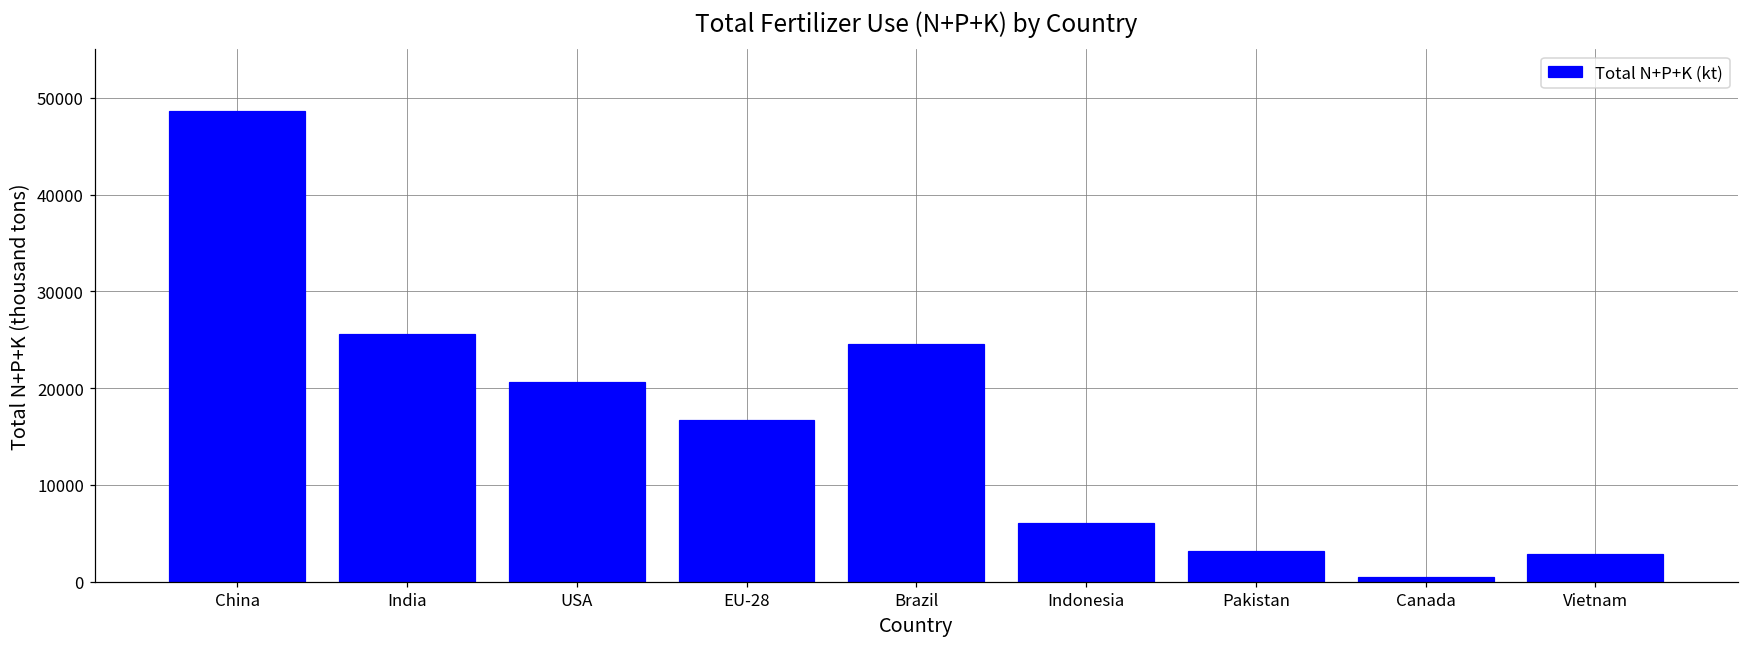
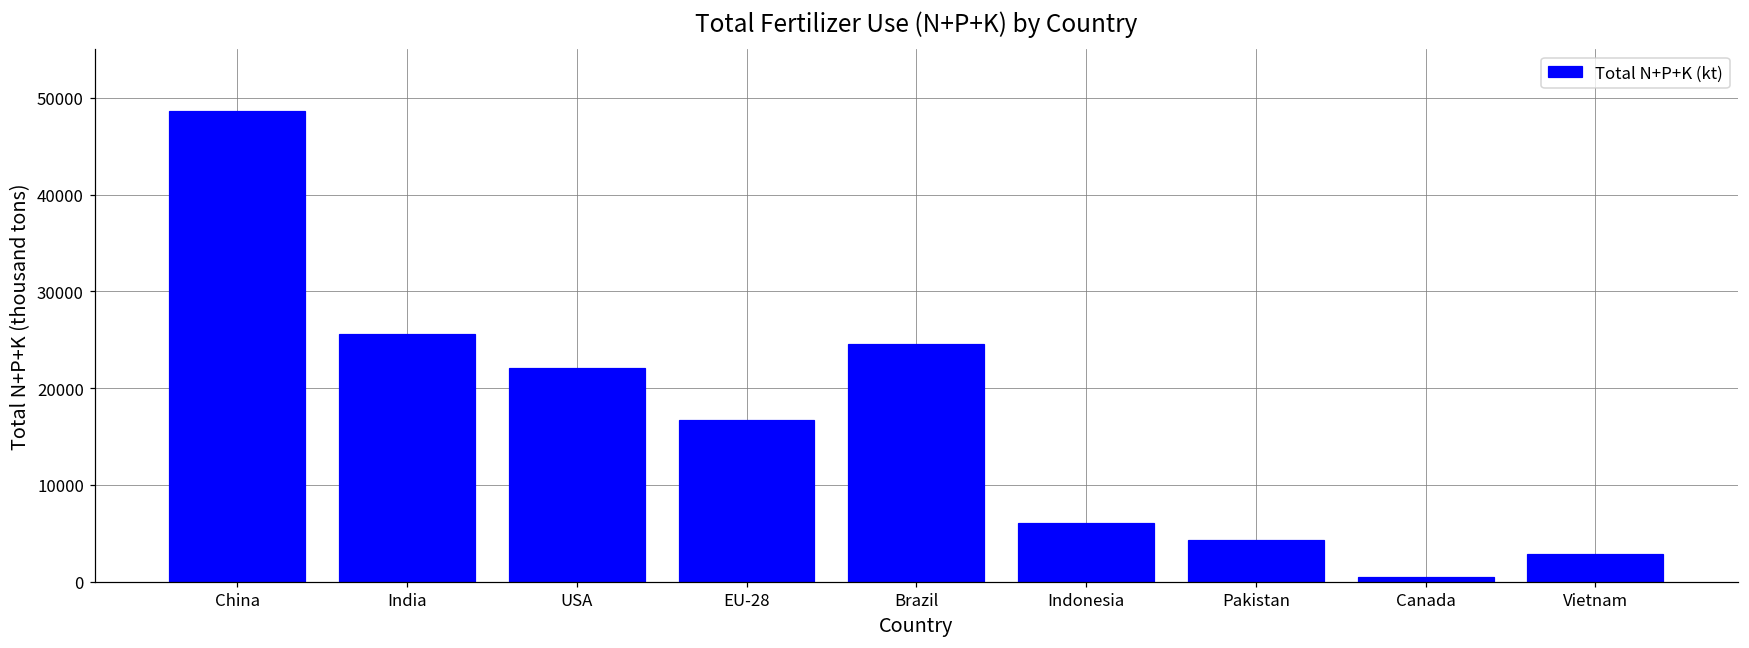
USA: 21000 -> 22000
Pakistan: 3000 -> 4000
